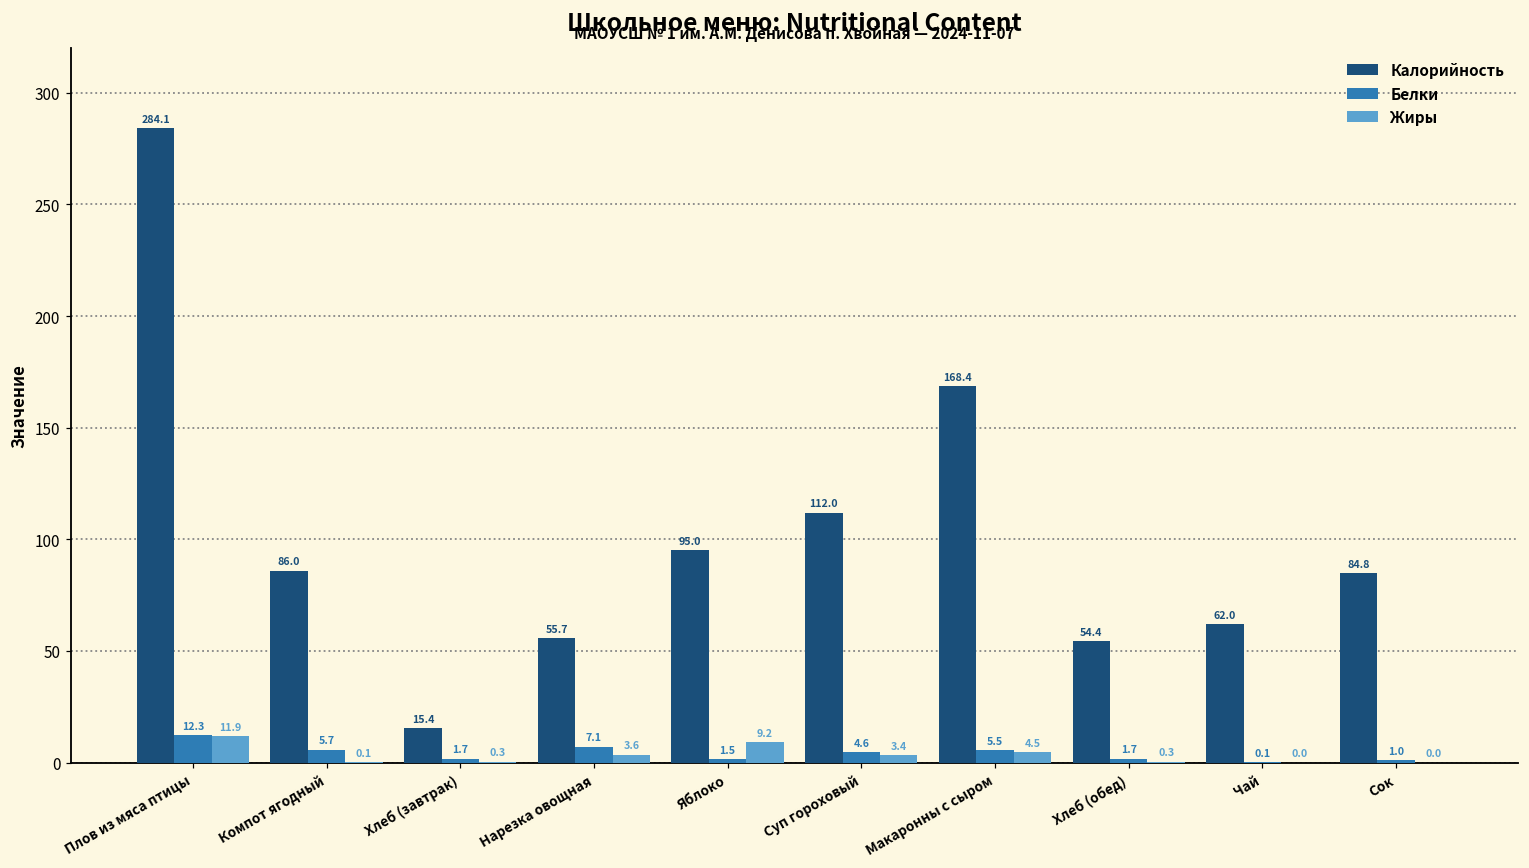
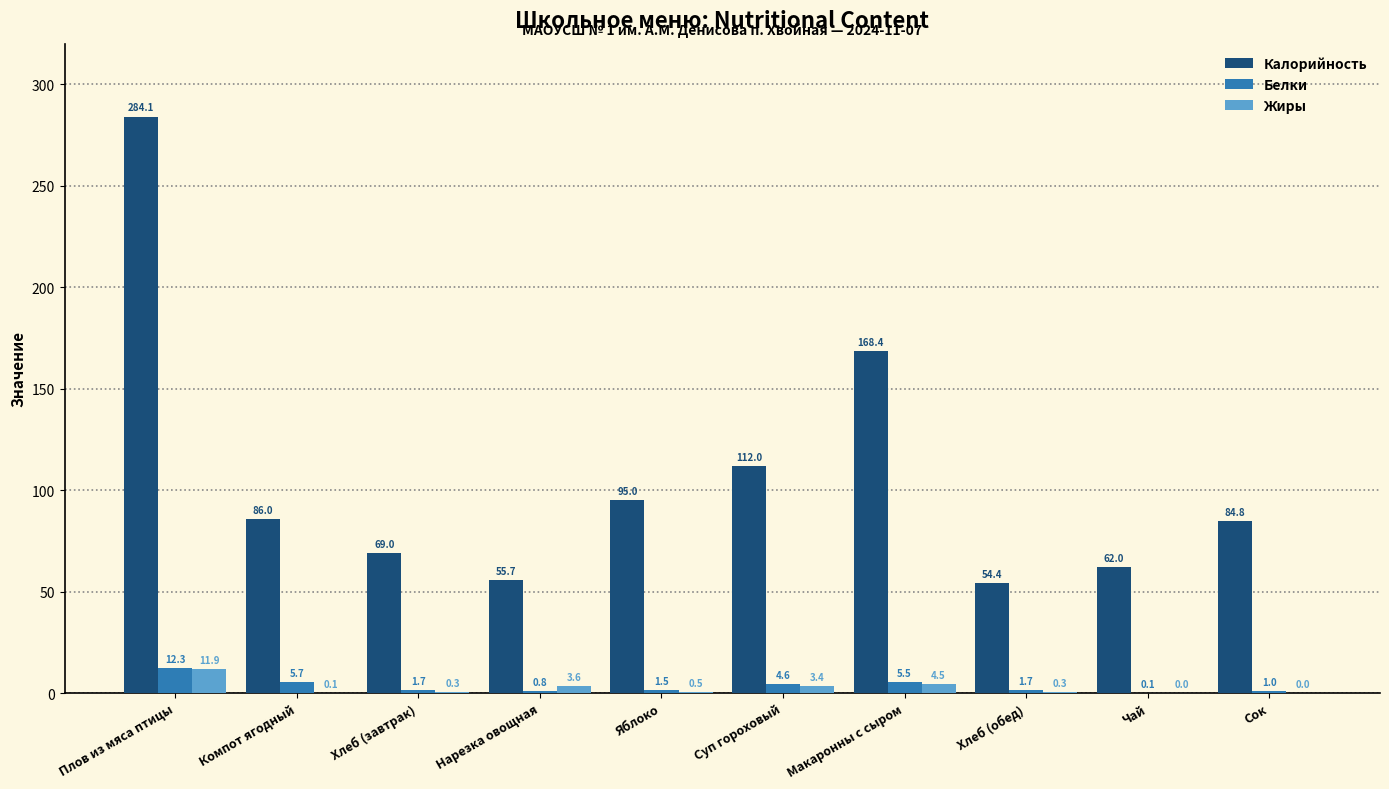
Калорийность, Хлеб (завтрак): 15.4 -> 69.0
Белки, Нарезка овощная: 7.1 -> 0.8
Жиры, Яблоко: 9.2 -> 0.5
